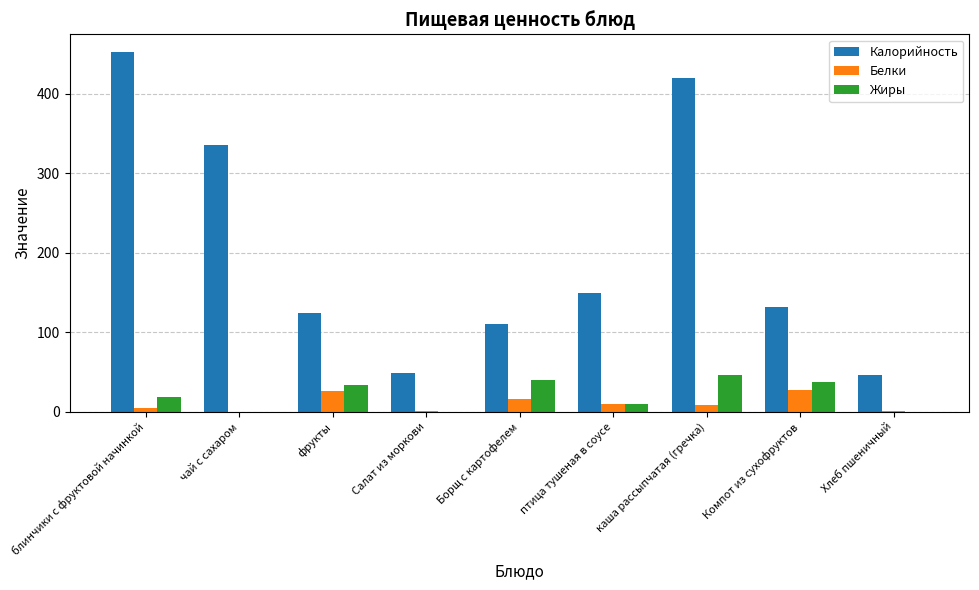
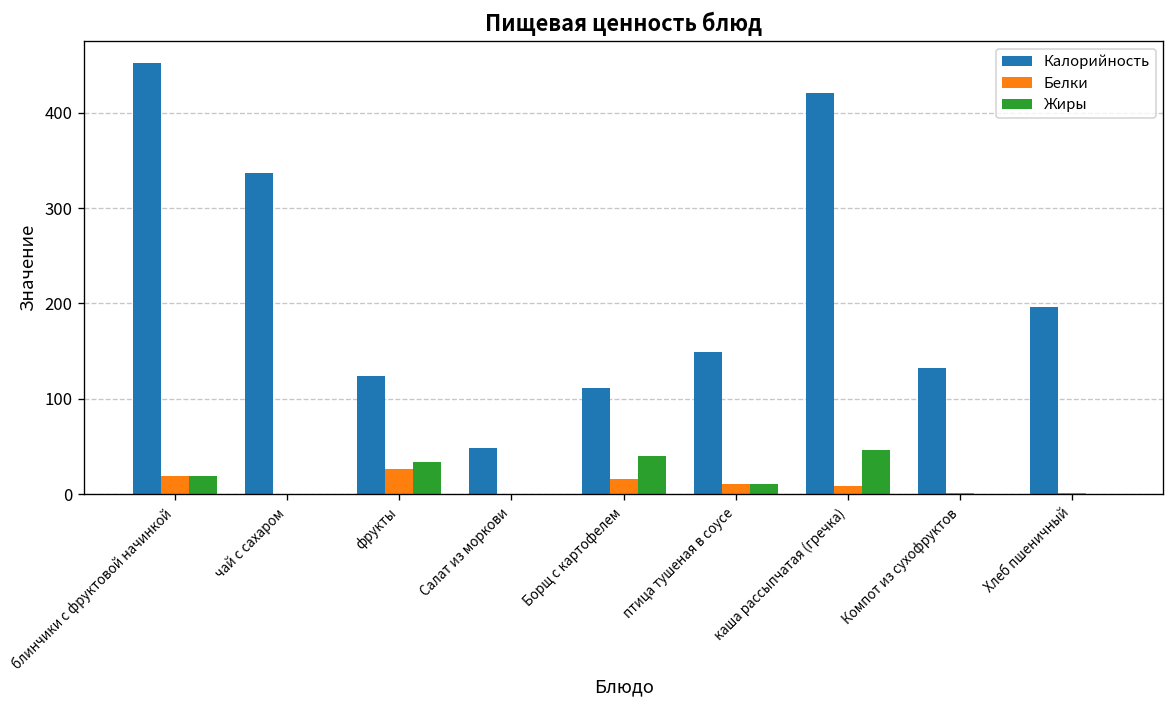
Белки, блинчики с фруктовой начинкой: 0 -> 20
Белки, Компот из сухофруктов: 30 -> 0
Жиры, Компот из сухофруктов: 40 -> 0
Калорийность, Хлеб пшеничный: 50 -> 200
